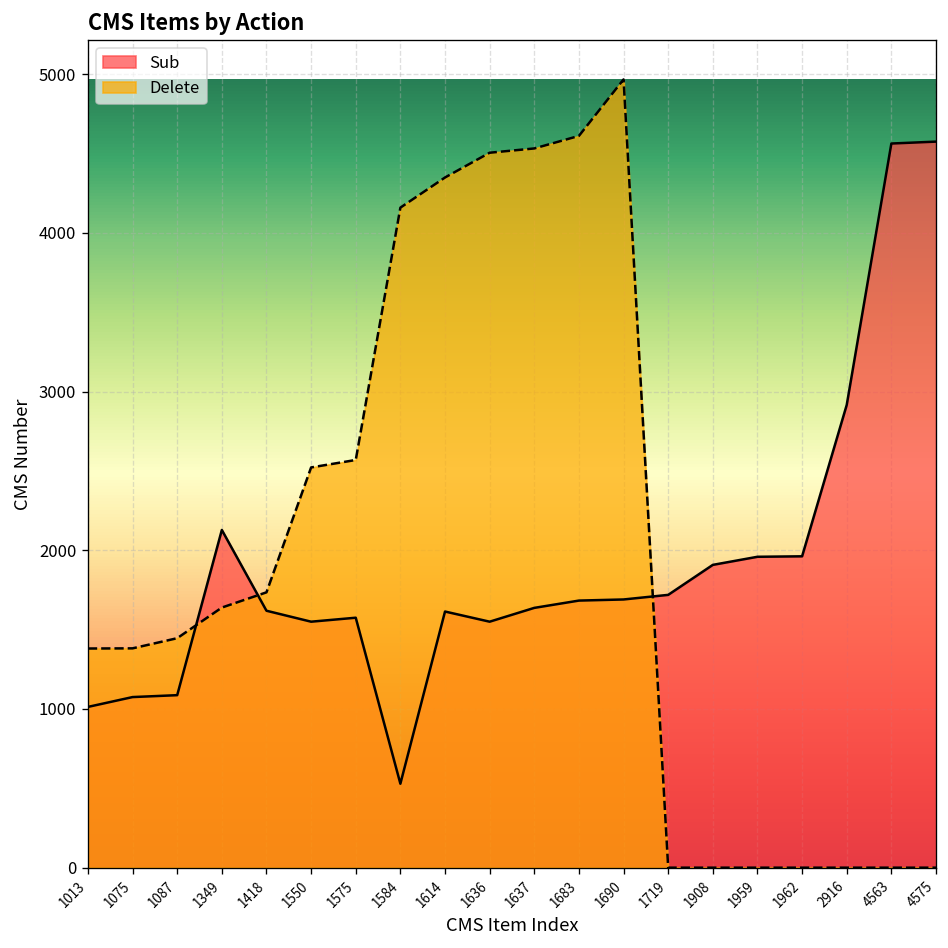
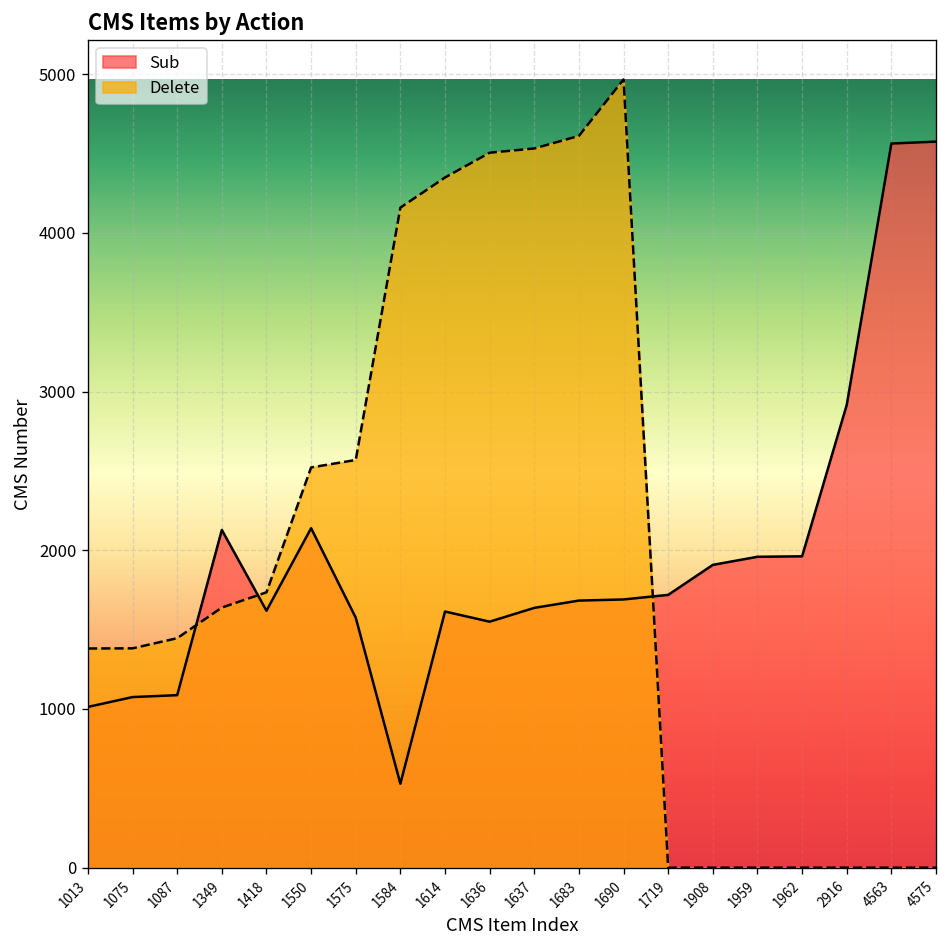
Sub, 1550: 1550 -> 2140
